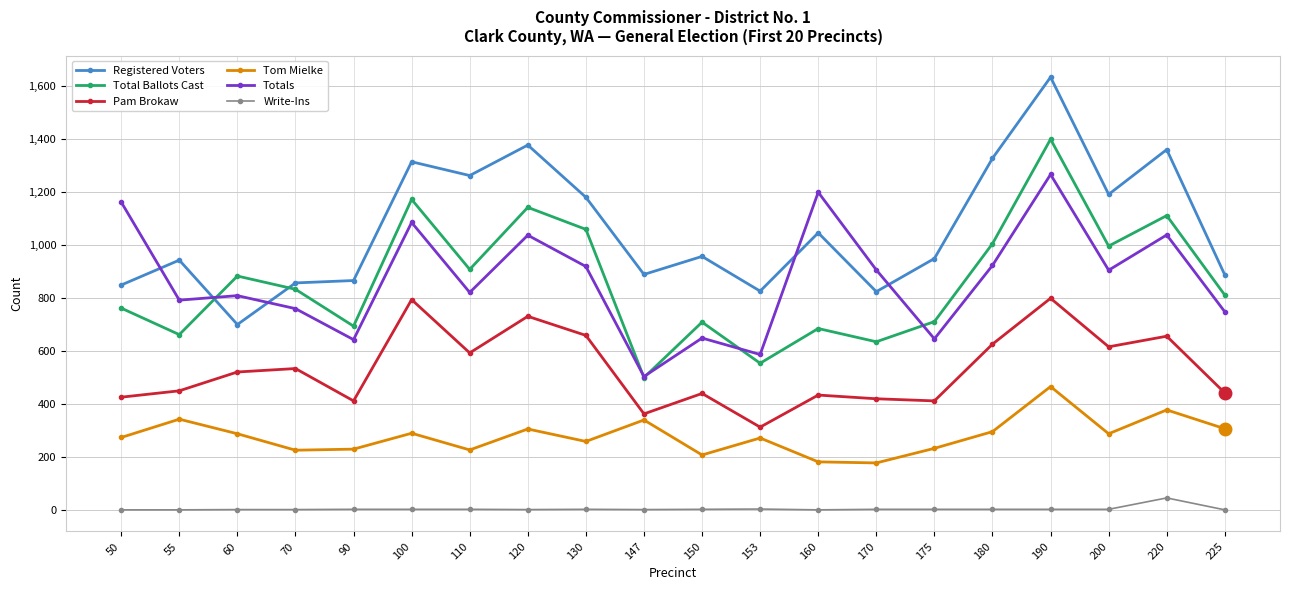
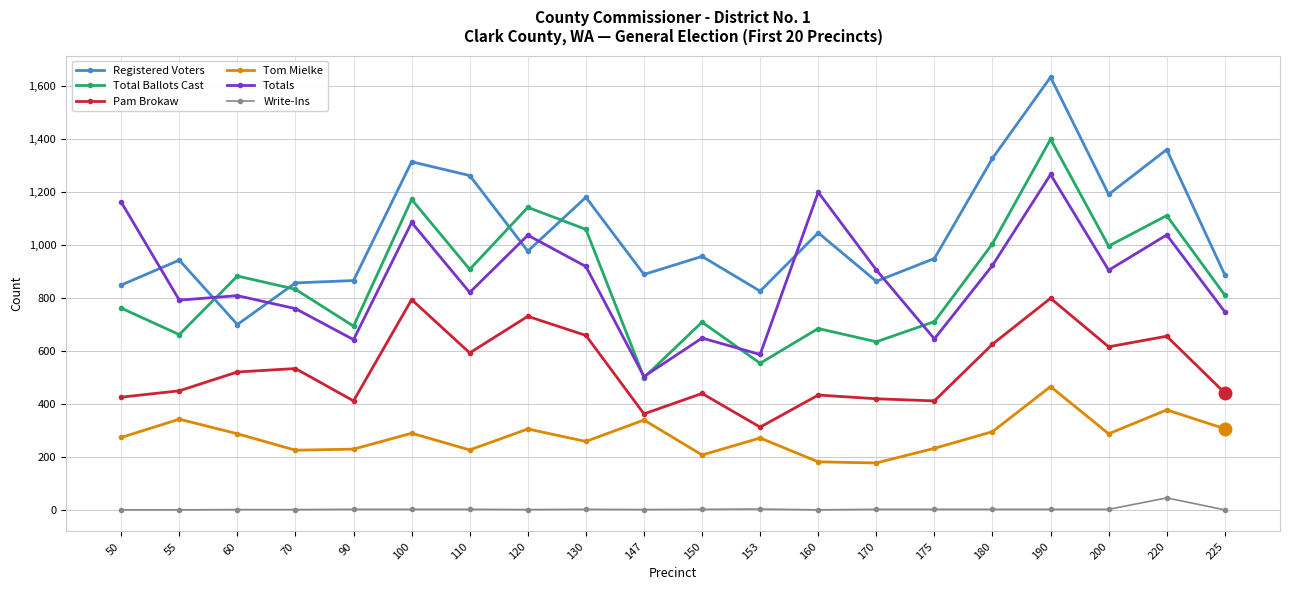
Registered Voters, 120: 1,380 -> 980
Registered Voters, 170: 820 -> 860
